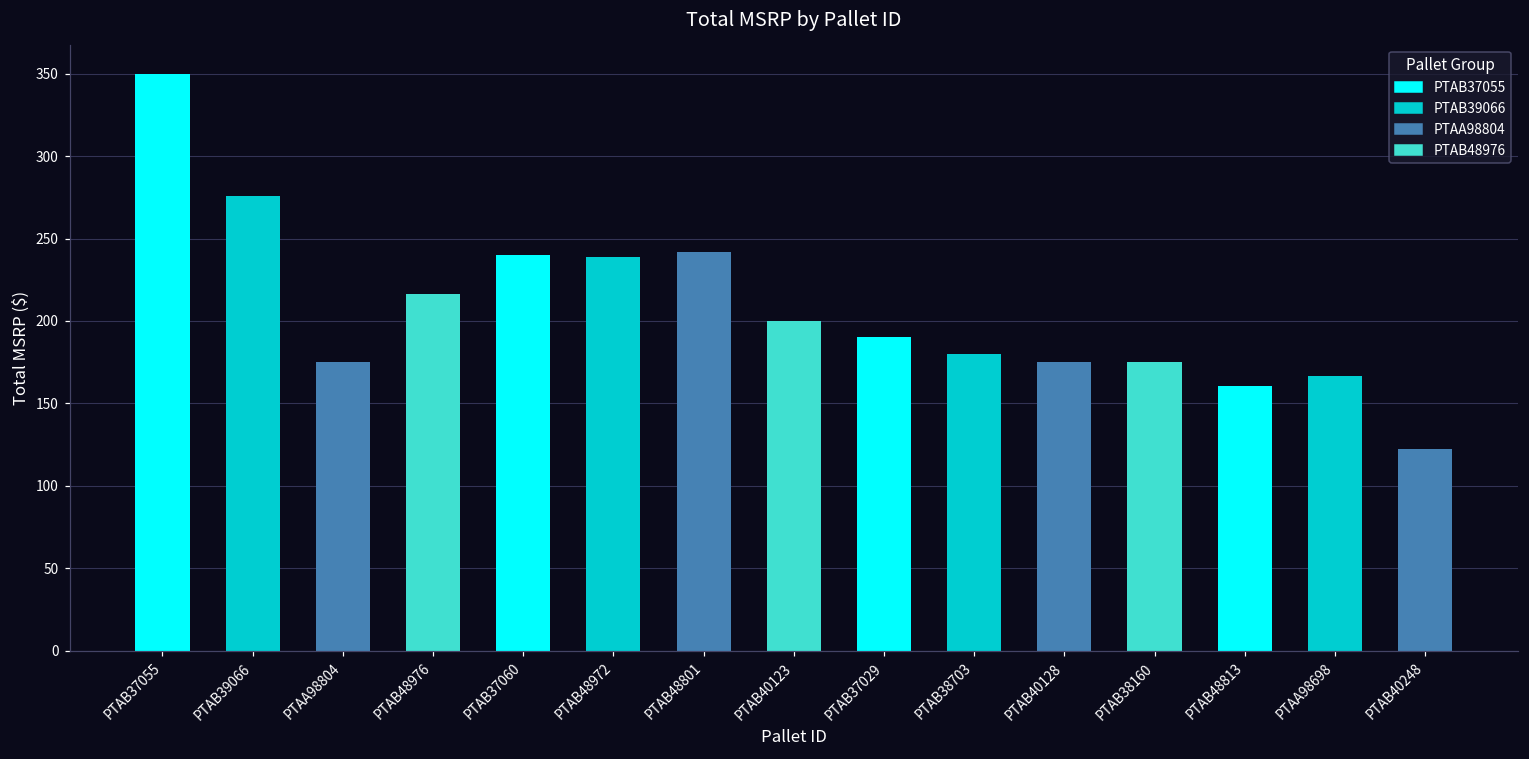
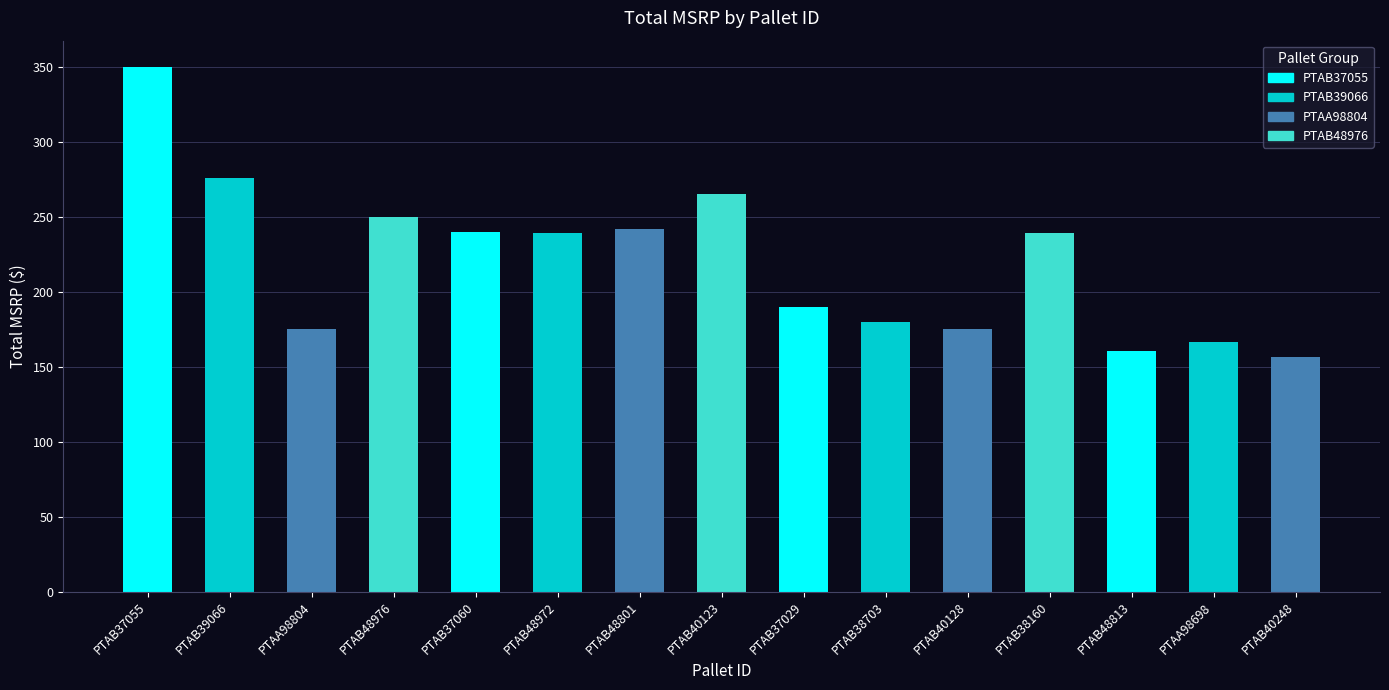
PTAB48976: 216 -> 250
PTAB40123: 200 -> 265
PTAB38160: 175 -> 239
PTAB40248: 123 -> 157
